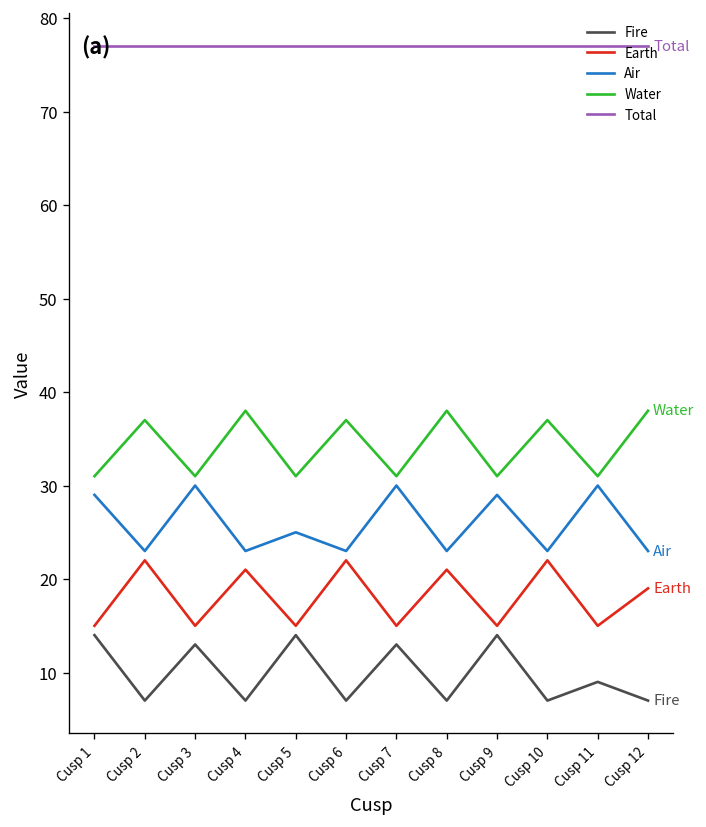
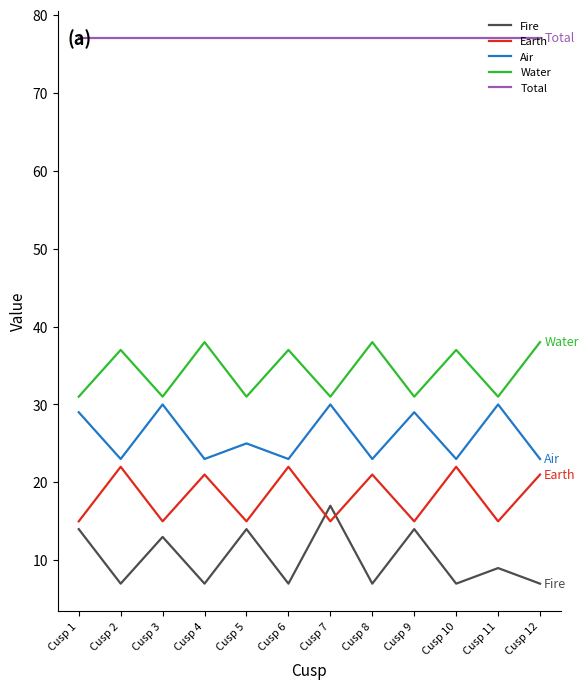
Fire, Cusp 7: 13 -> 17
Earth, Cusp 12: 19 -> 21
